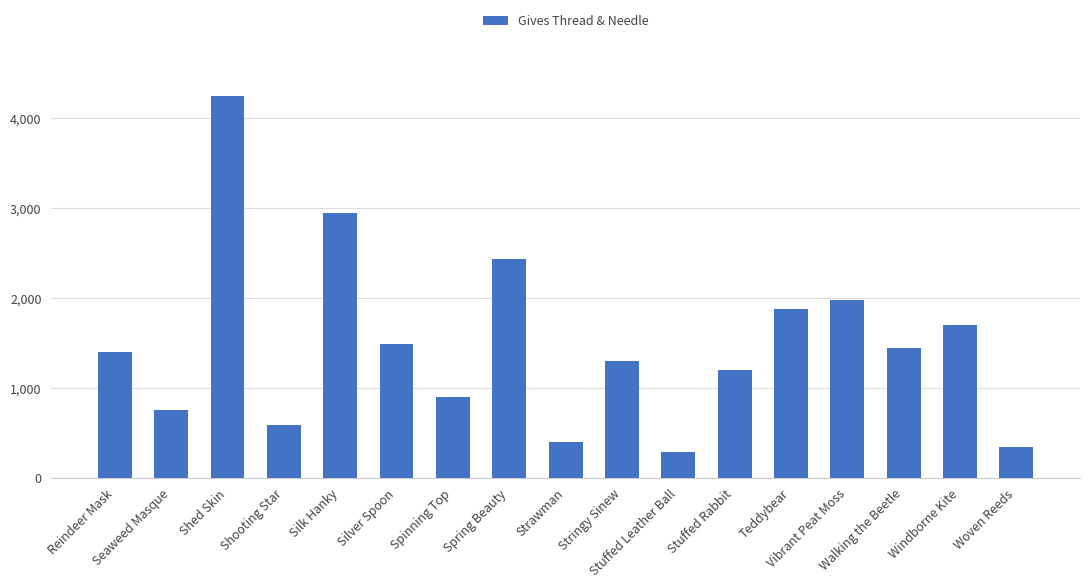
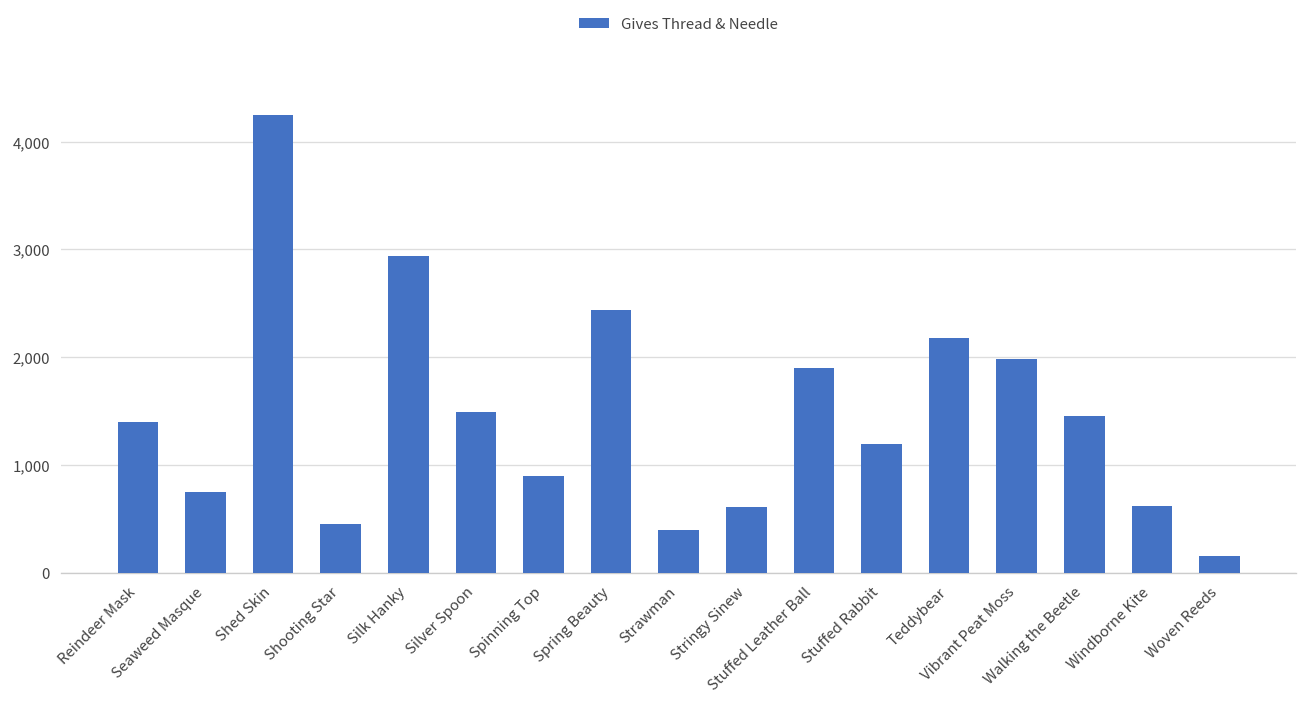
Shooting Star: 600 -> 500
Stringy Sinew: 1,300 -> 600
Stuffed Leather Ball: 300 -> 1,900
Teddybear: 1,900 -> 2,200
Windborne Kite: 1,700 -> 600
Woven Reeds: 300 -> 200
